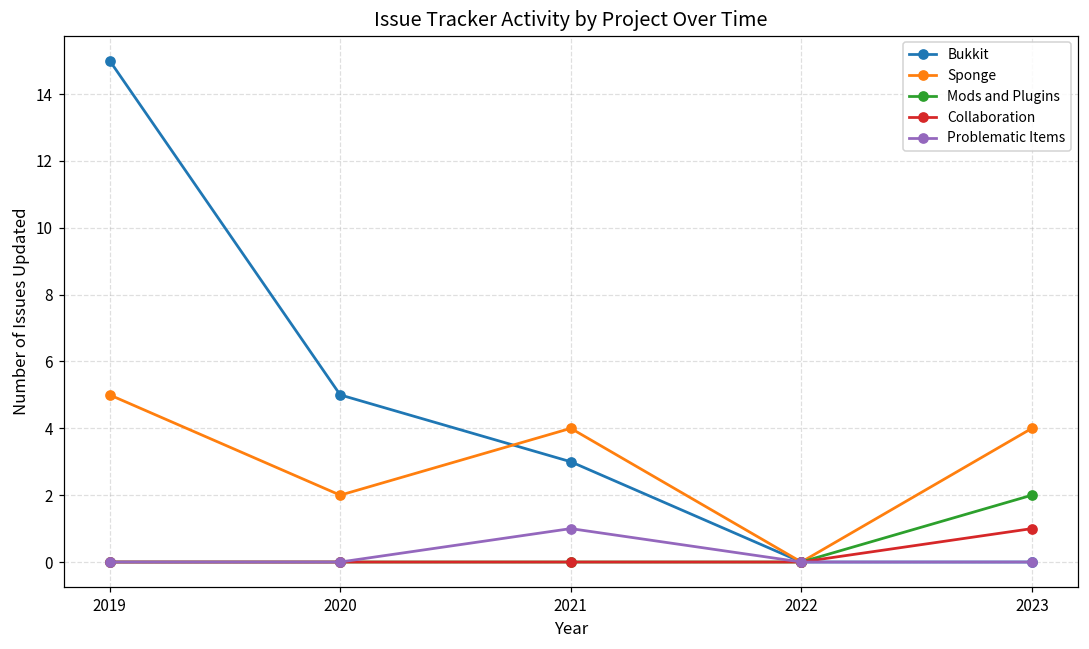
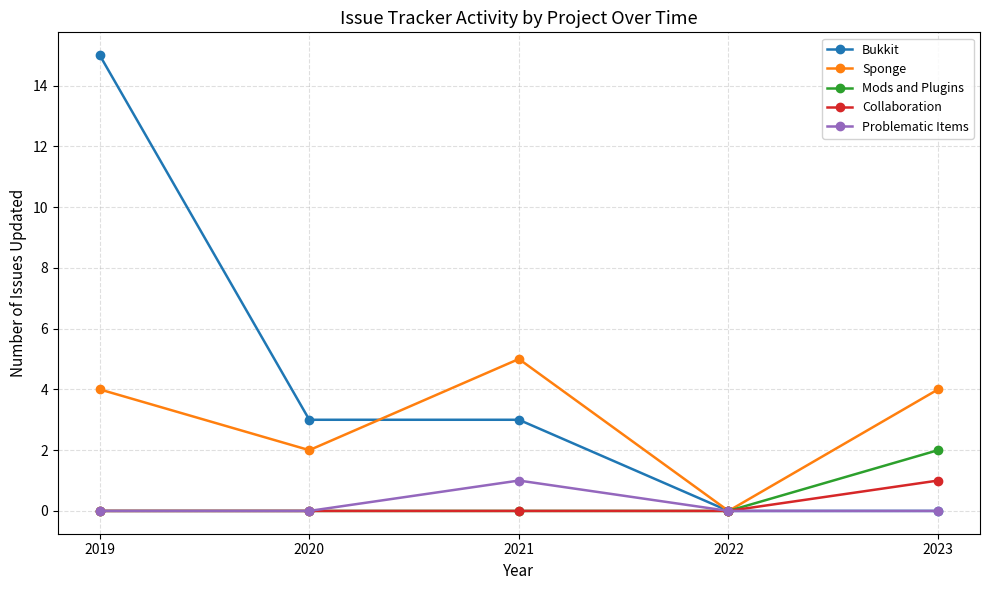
Sponge, 2019: 5 -> 4
Bukkit, 2020: 5 -> 3
Sponge, 2021: 4 -> 5
